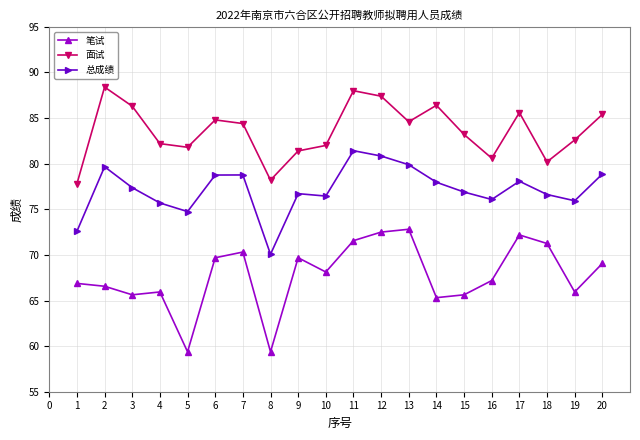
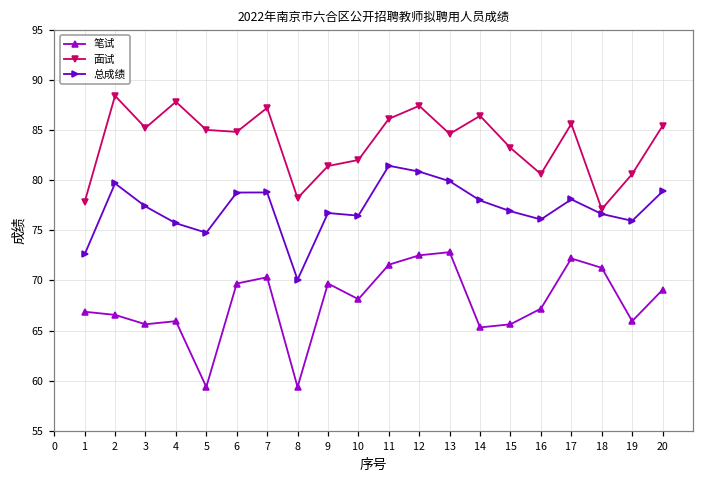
面试, 3: 86 -> 85
面试, 4: 82 -> 88
面试, 5: 82 -> 85
面试, 7: 84 -> 87
面试, 11: 88 -> 86
面试, 18: 80 -> 77
面试, 19: 83 -> 81
